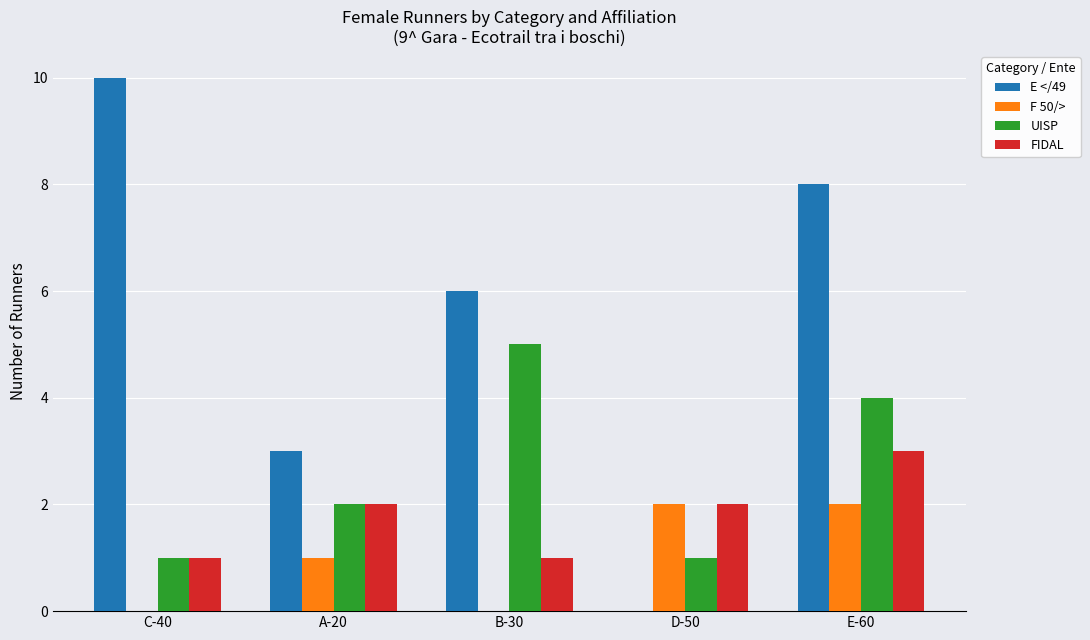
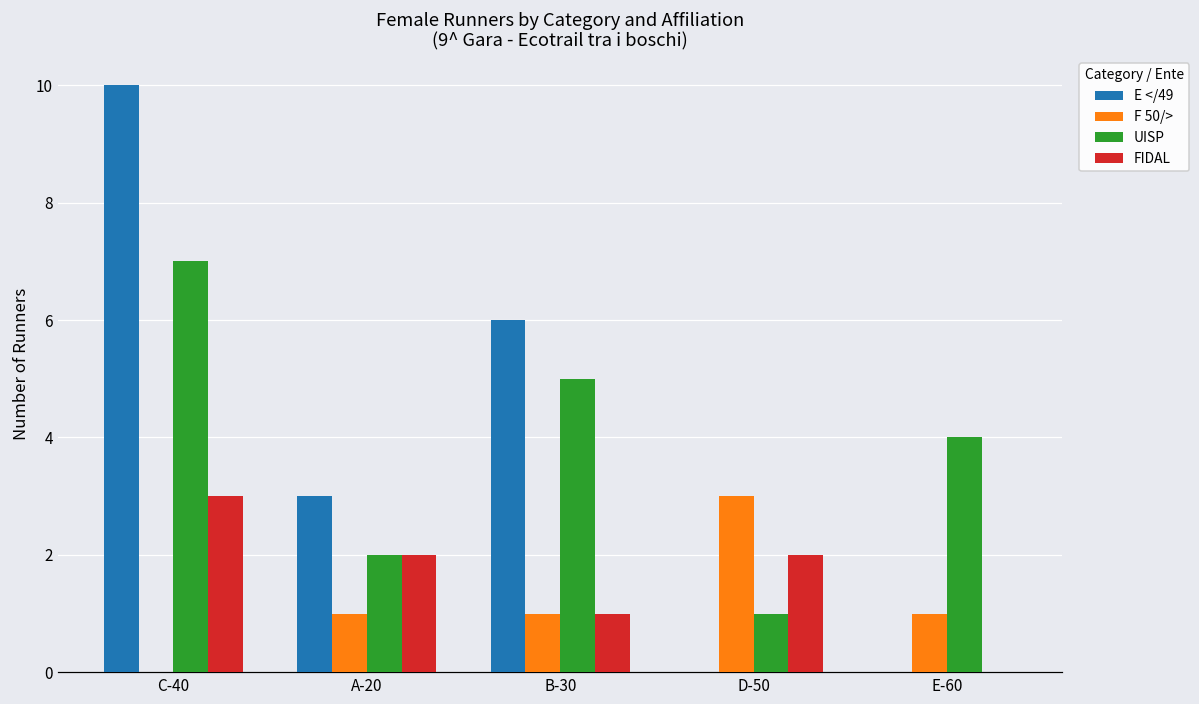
UISP, C-40: 1 -> 7
FIDAL, C-40: 1 -> 3
F 50/>, B-30: 0 -> 1
F 50/>, D-50: 2 -> 3
E </49, E-60: 8 -> 0
F 50/>, E-60: 2 -> 1
FIDAL, E-60: 3 -> 0
